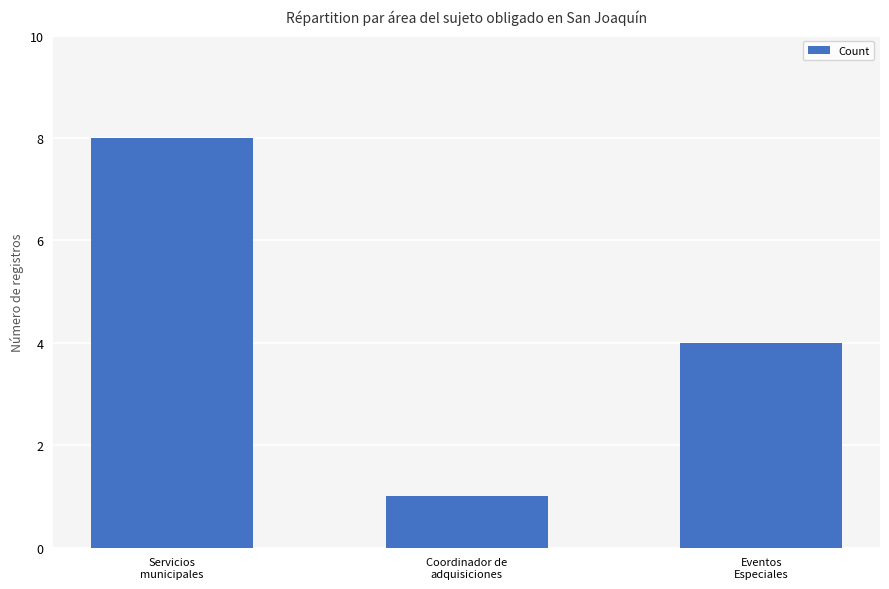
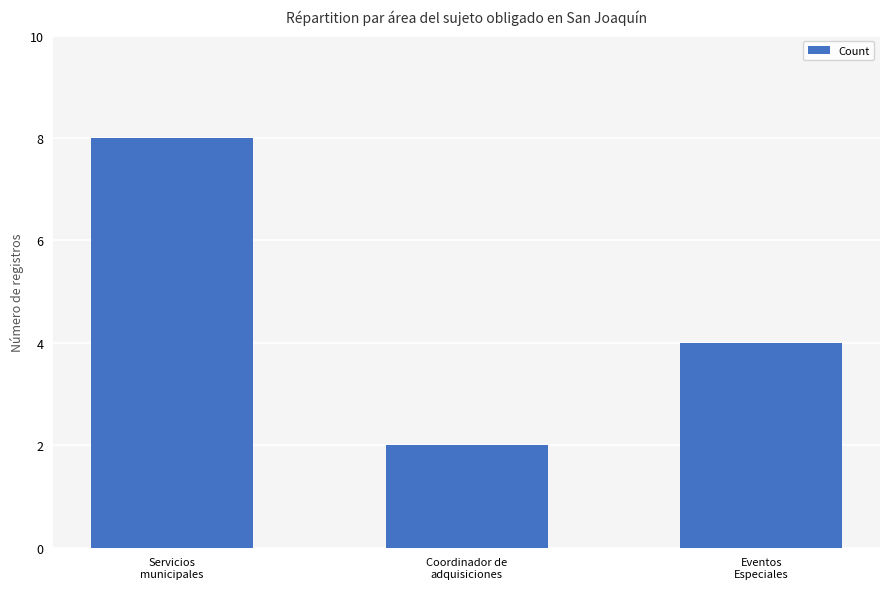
Coordinador de adquisiciones: 1 -> 2
